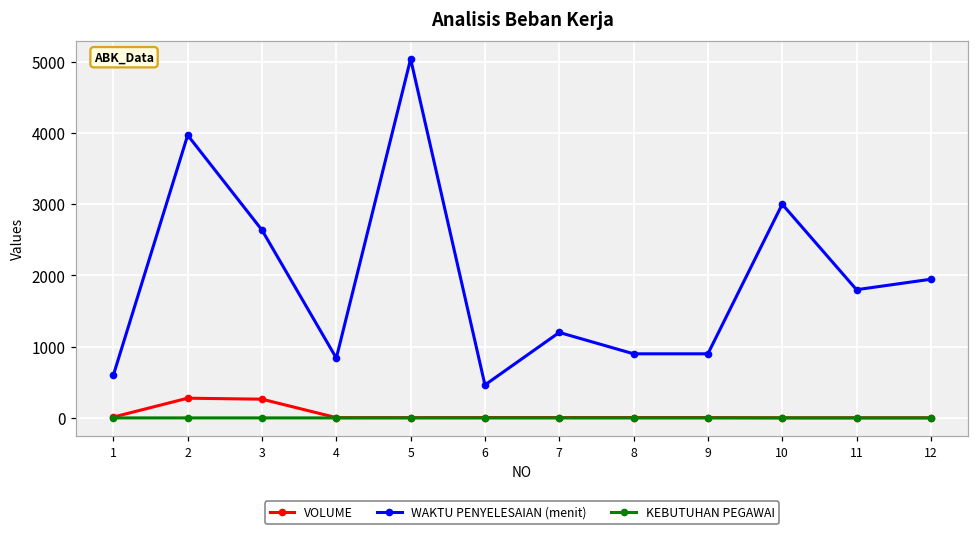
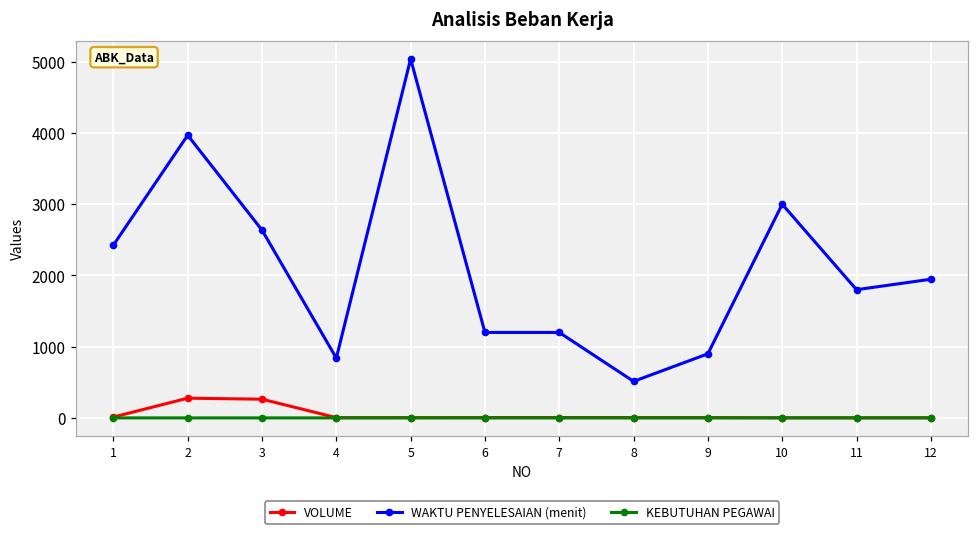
WAKTU PENYELESAIAN (menit), 1: 600 -> 2400
WAKTU PENYELESAIAN (menit), 6: 500 -> 1200
WAKTU PENYELESAIAN (menit), 8: 900 -> 500
